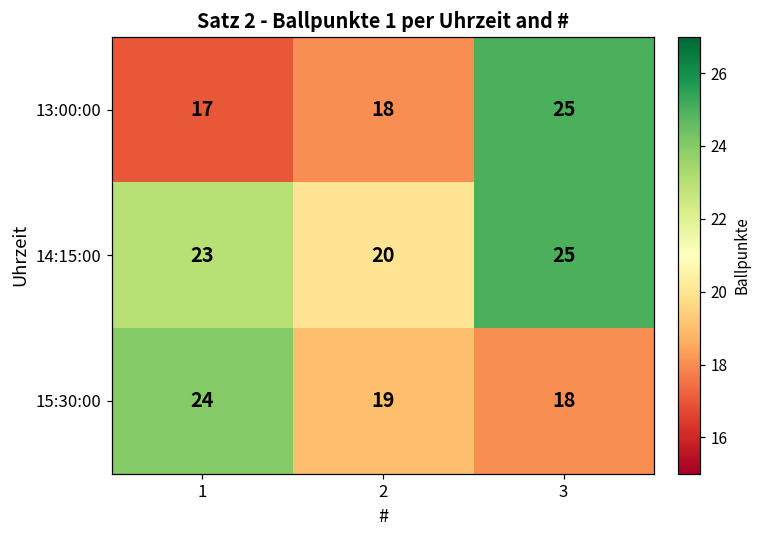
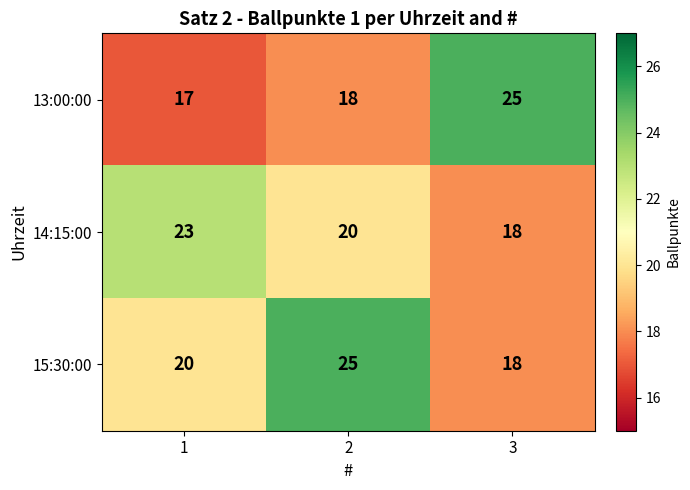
14:15:00, 3: 25 -> 18
15:30:00, 1: 24 -> 20
15:30:00, 2: 19 -> 25
